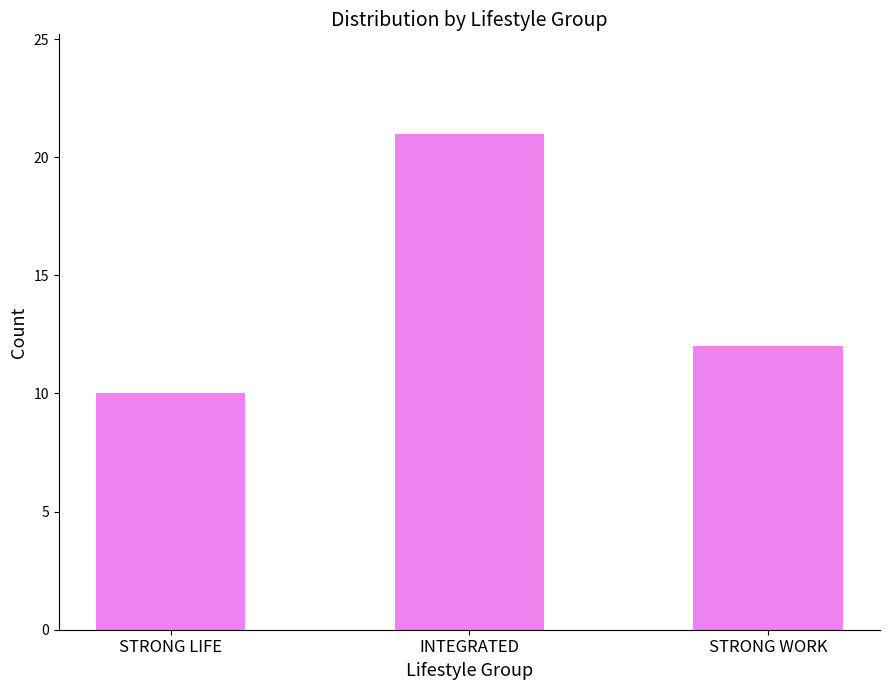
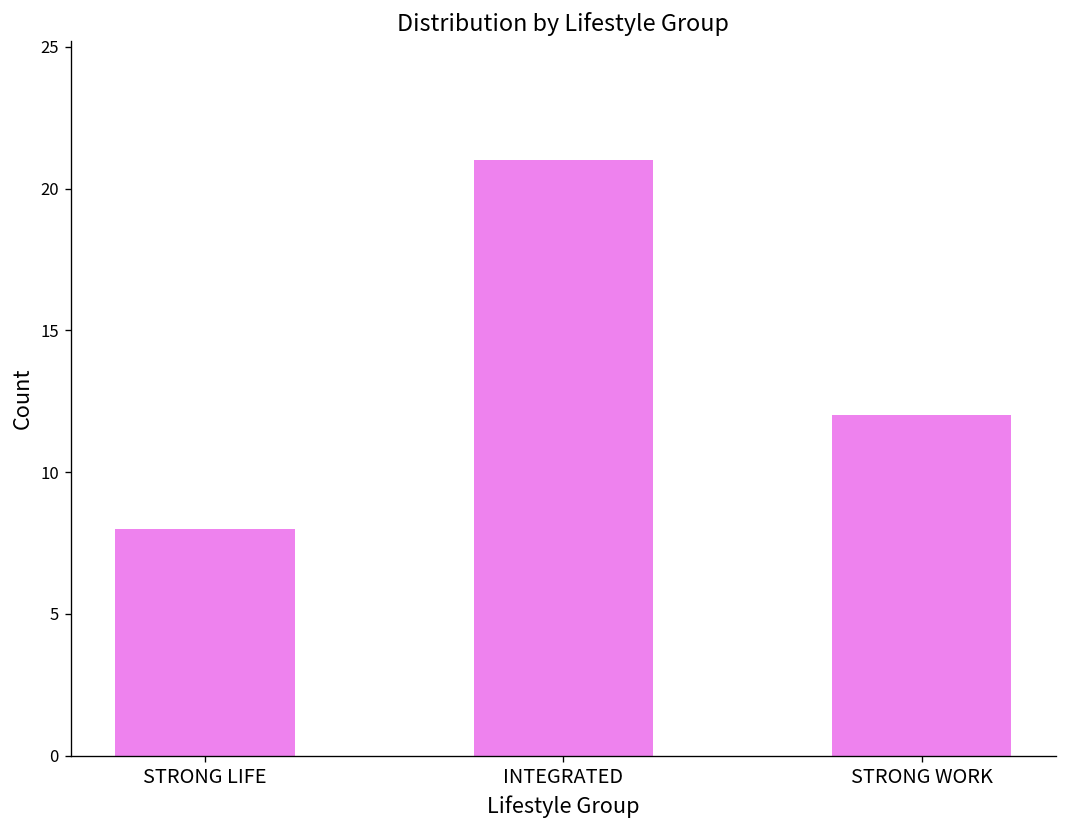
STRONG LIFE: 10 -> 8
